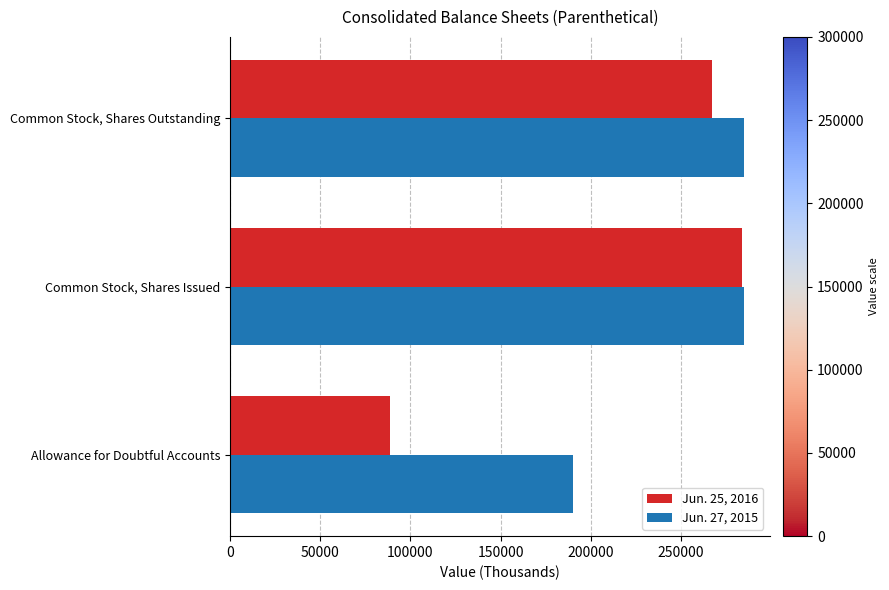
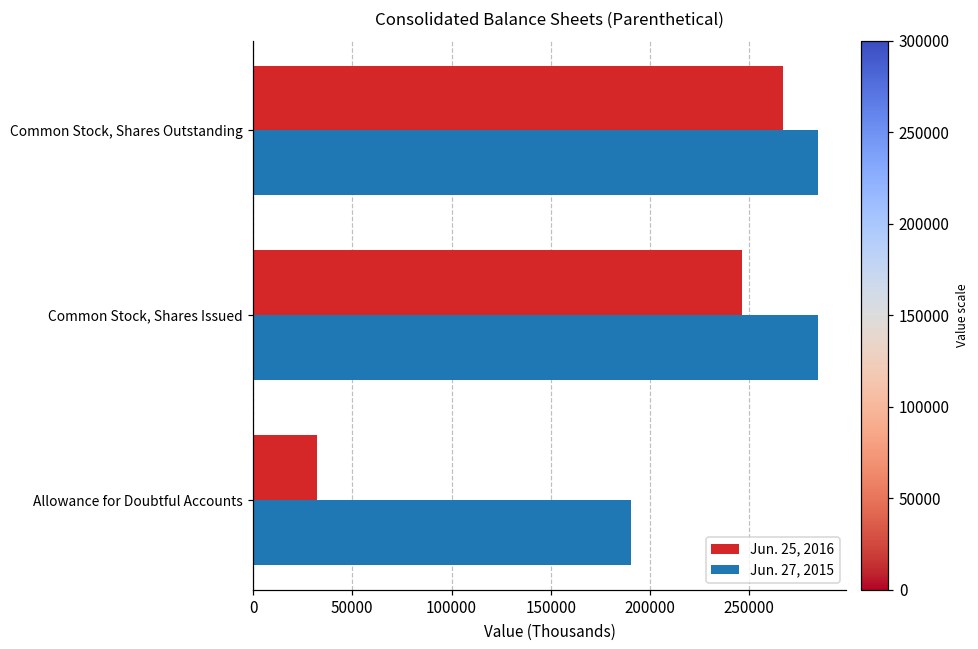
Jun. 25, 2016, Common Stock, Shares Issued: 284000 -> 246000
Jun. 25, 2016, Allowance for Doubtful Accounts: 89000 -> 32000
